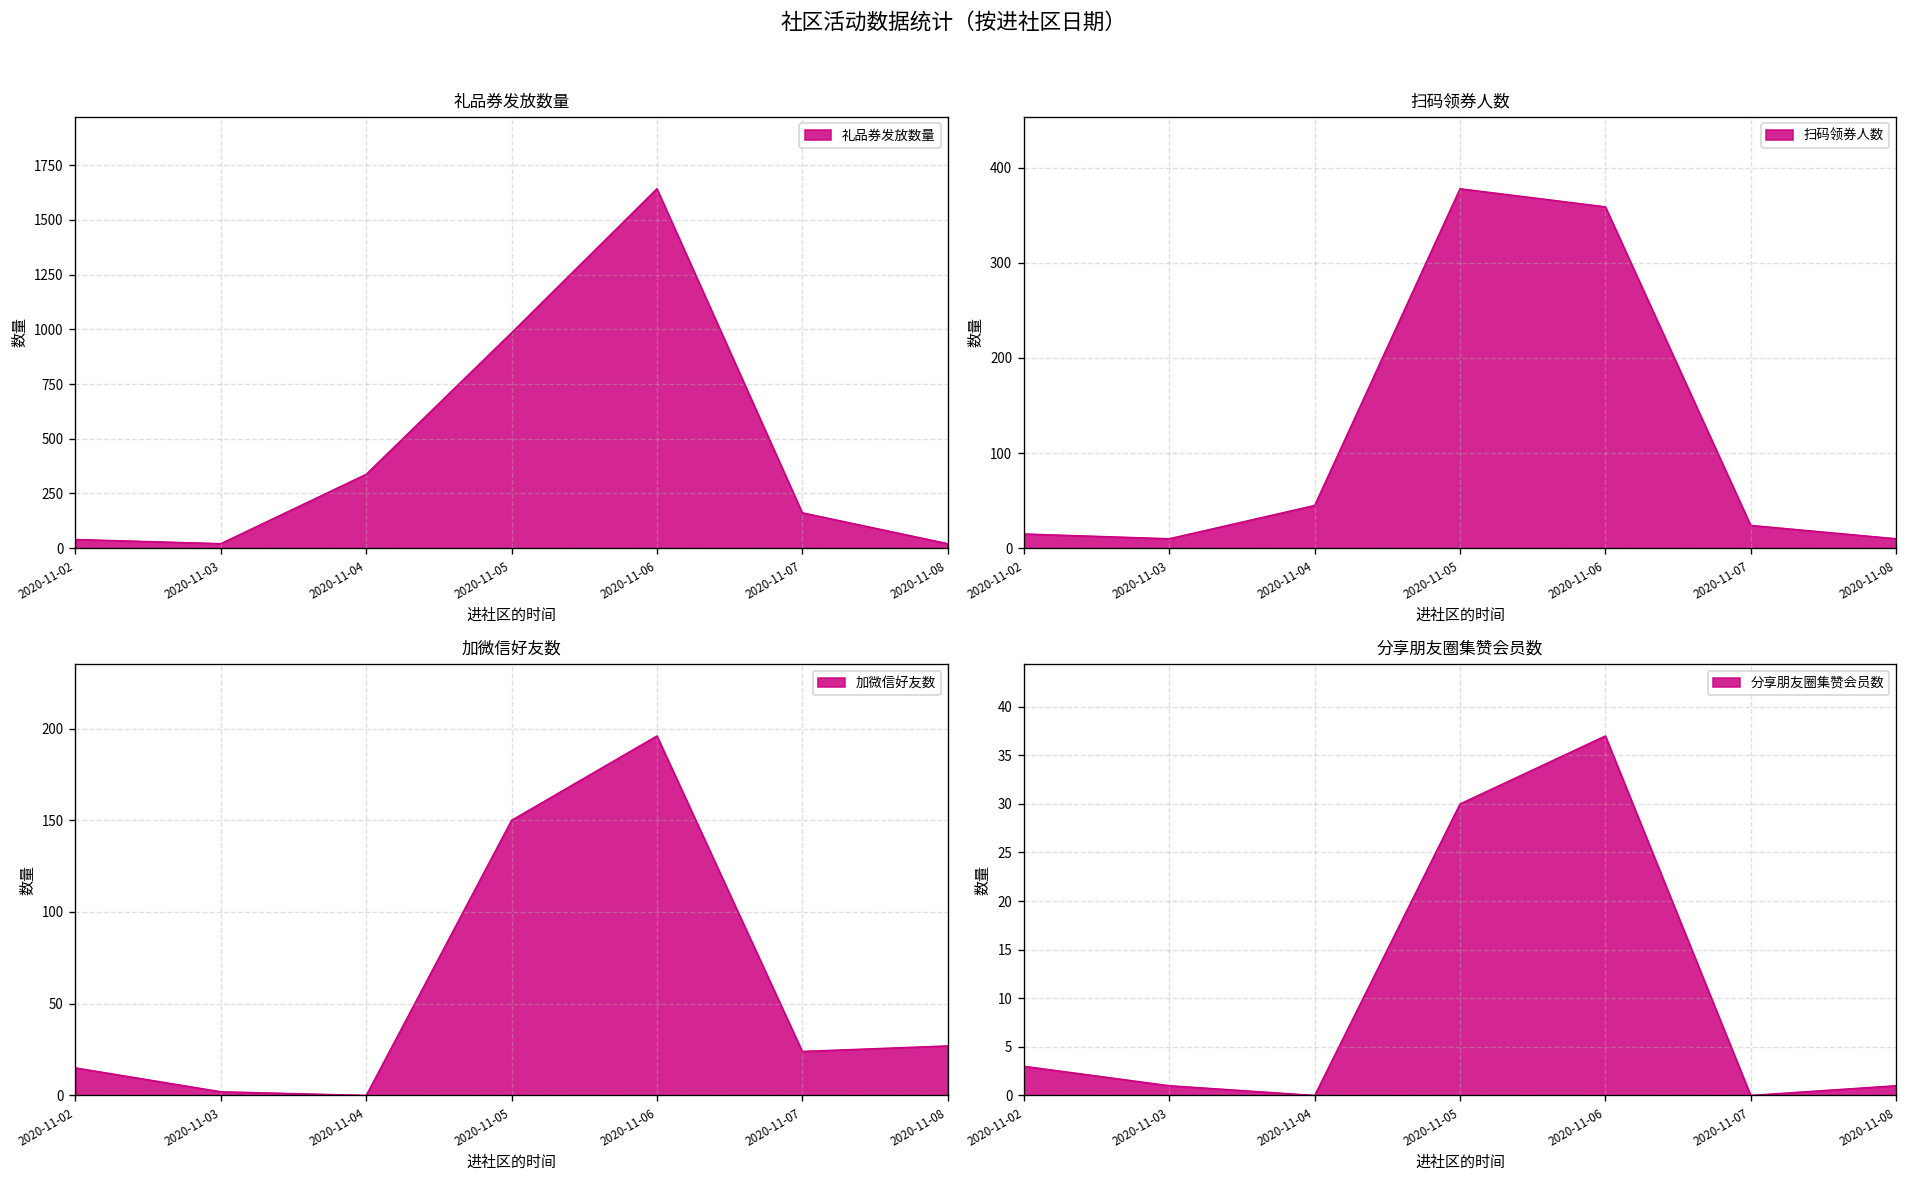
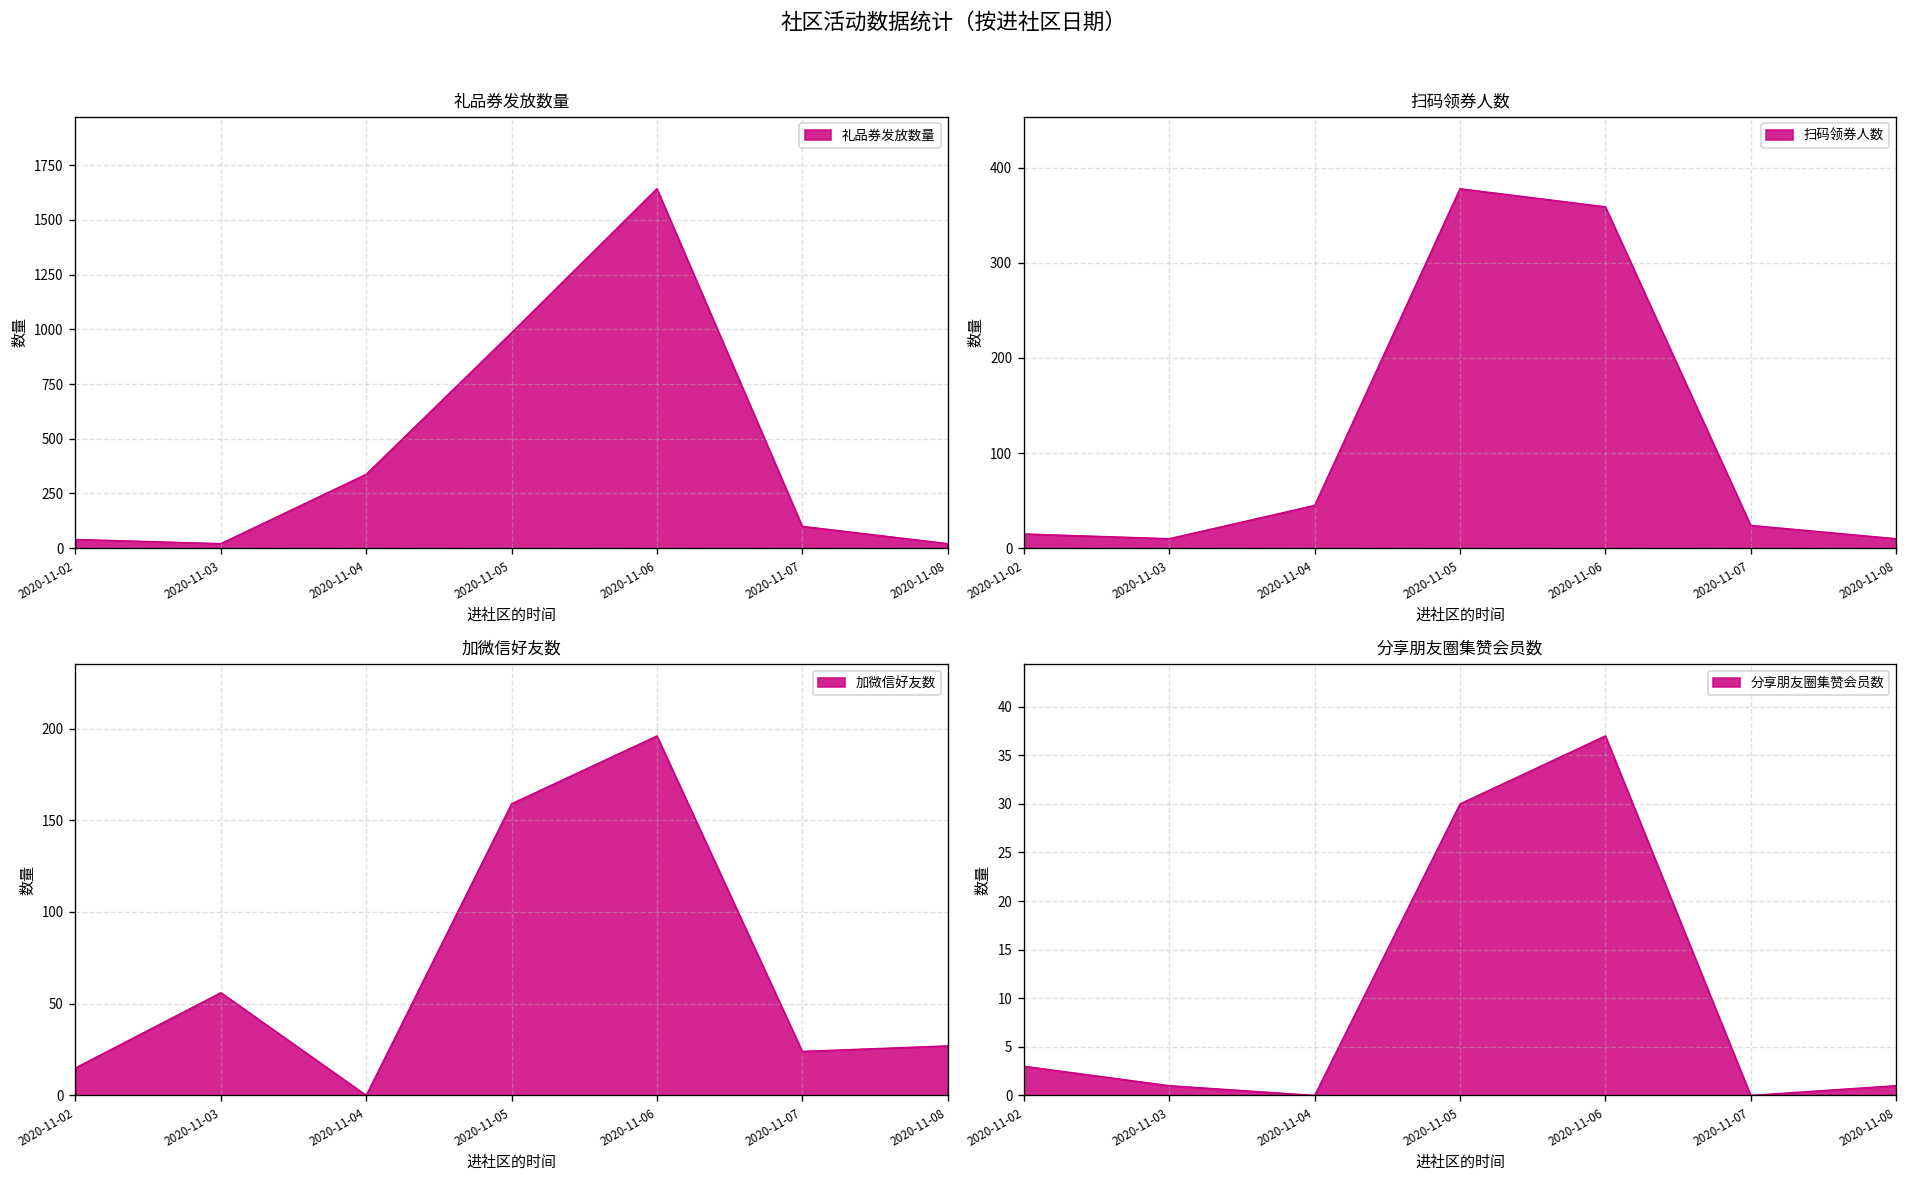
礼品券发放数量, 2020-11-07: 160 -> 100
加微信好友数, 2020-11-03: 2 -> 56
加微信好友数, 2020-11-05: 150 -> 159
